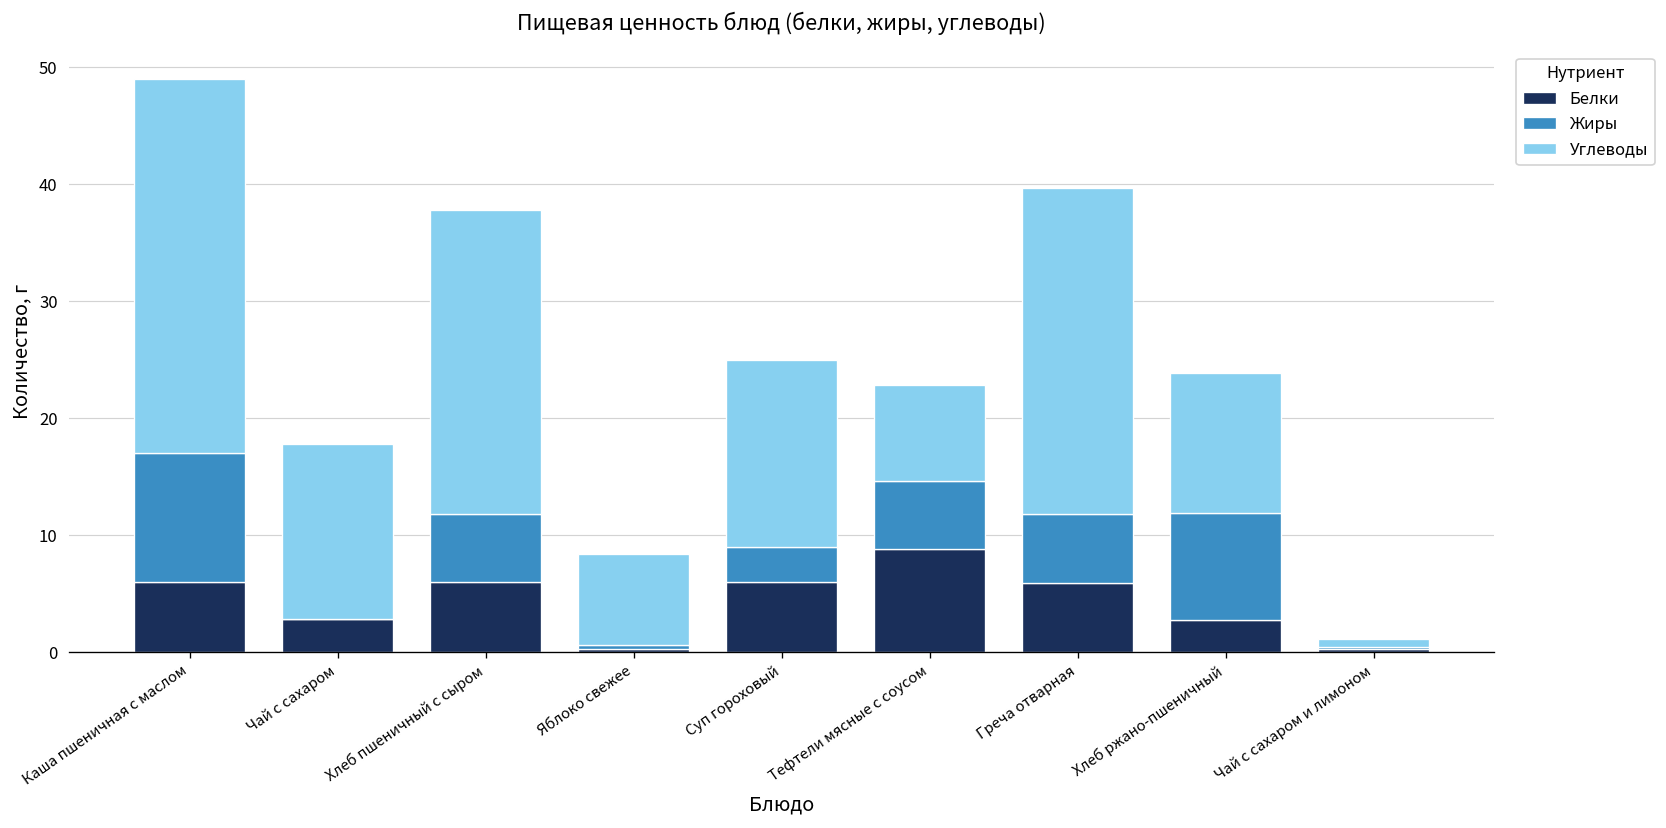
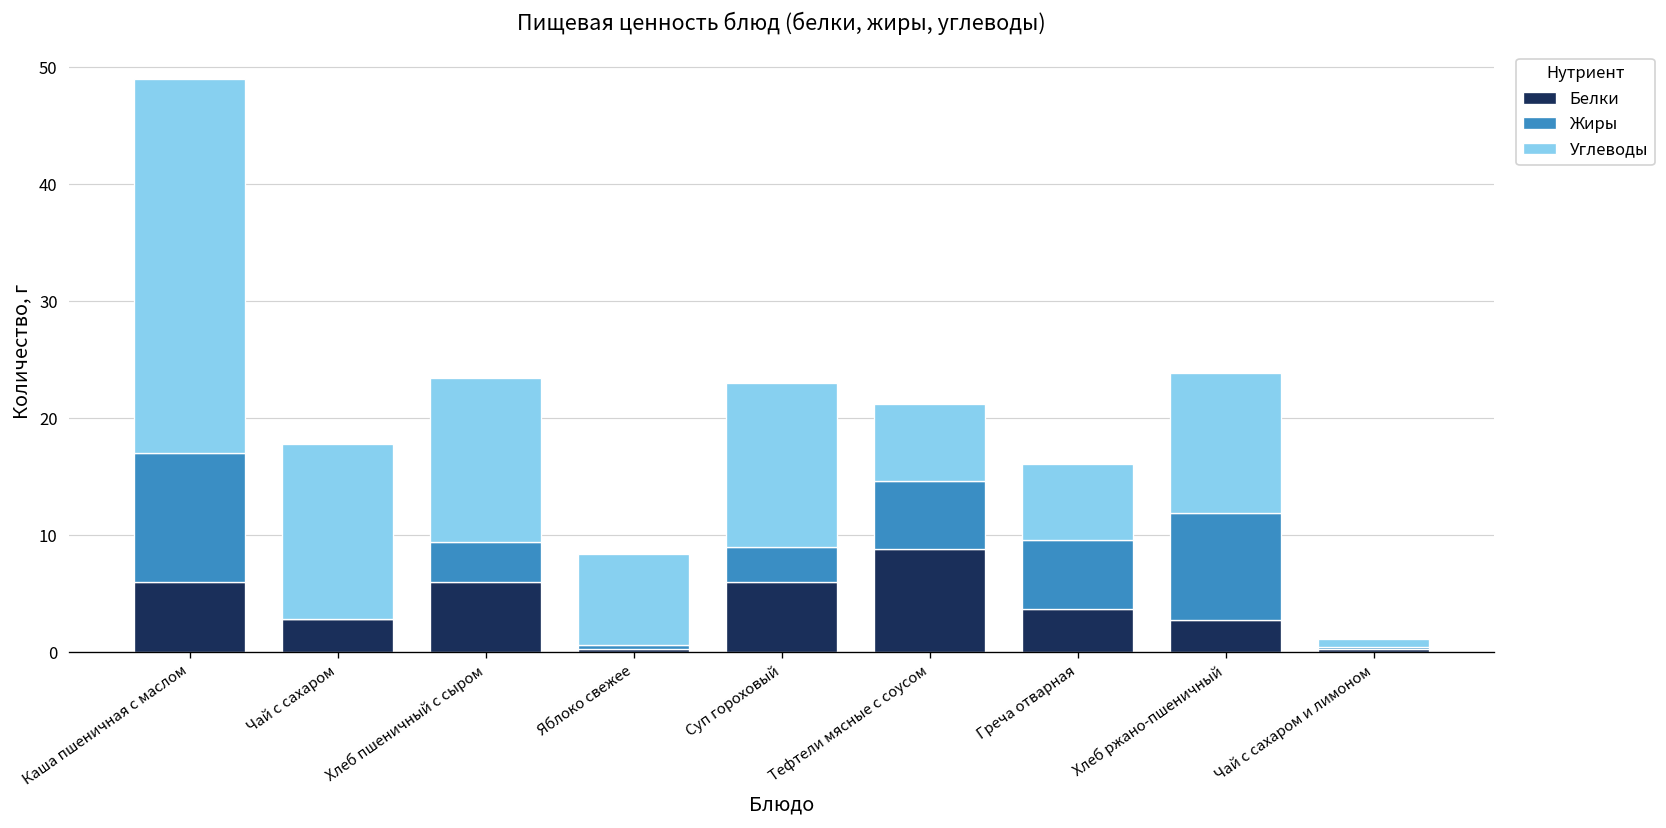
Жиры, Хлеб пшеничный с сыром: 6 -> 3
Углеводы, Хлеб пшеничный с сыром: 26 -> 14
Углеводы, Суп гороховый: 16 -> 14
Углеводы, Тефтели мясные с соусом: 8 -> 7
Белки, Греча отварная: 6 -> 4
Углеводы, Греча отварная: 28 -> 7
